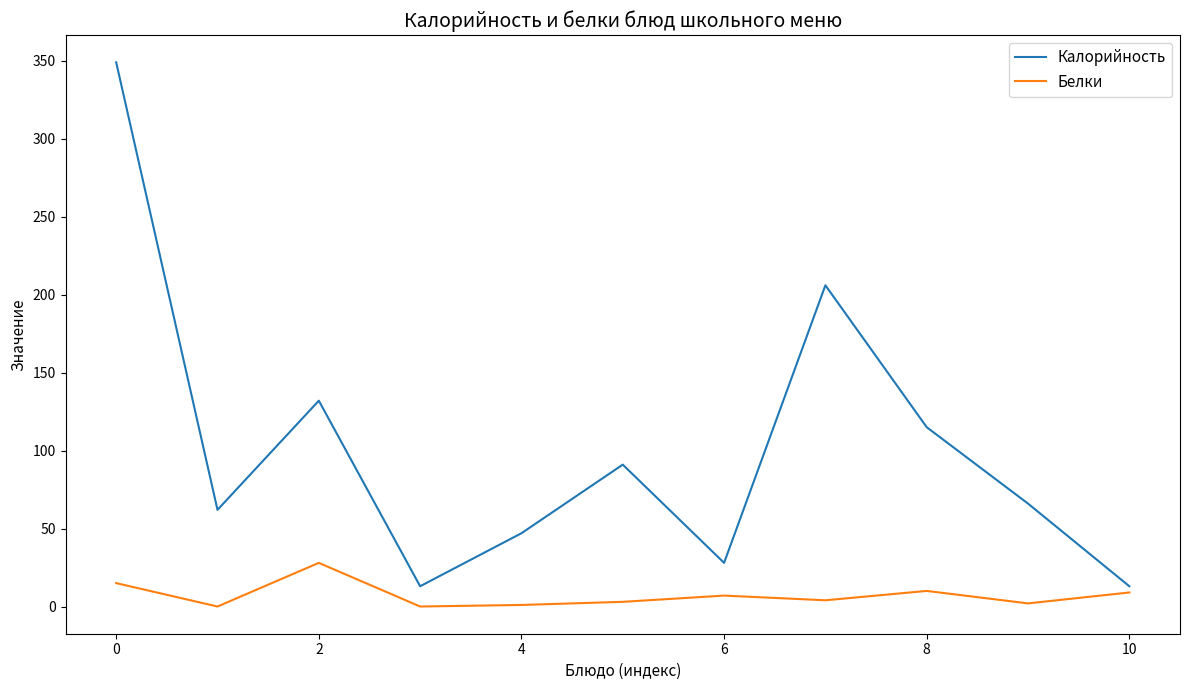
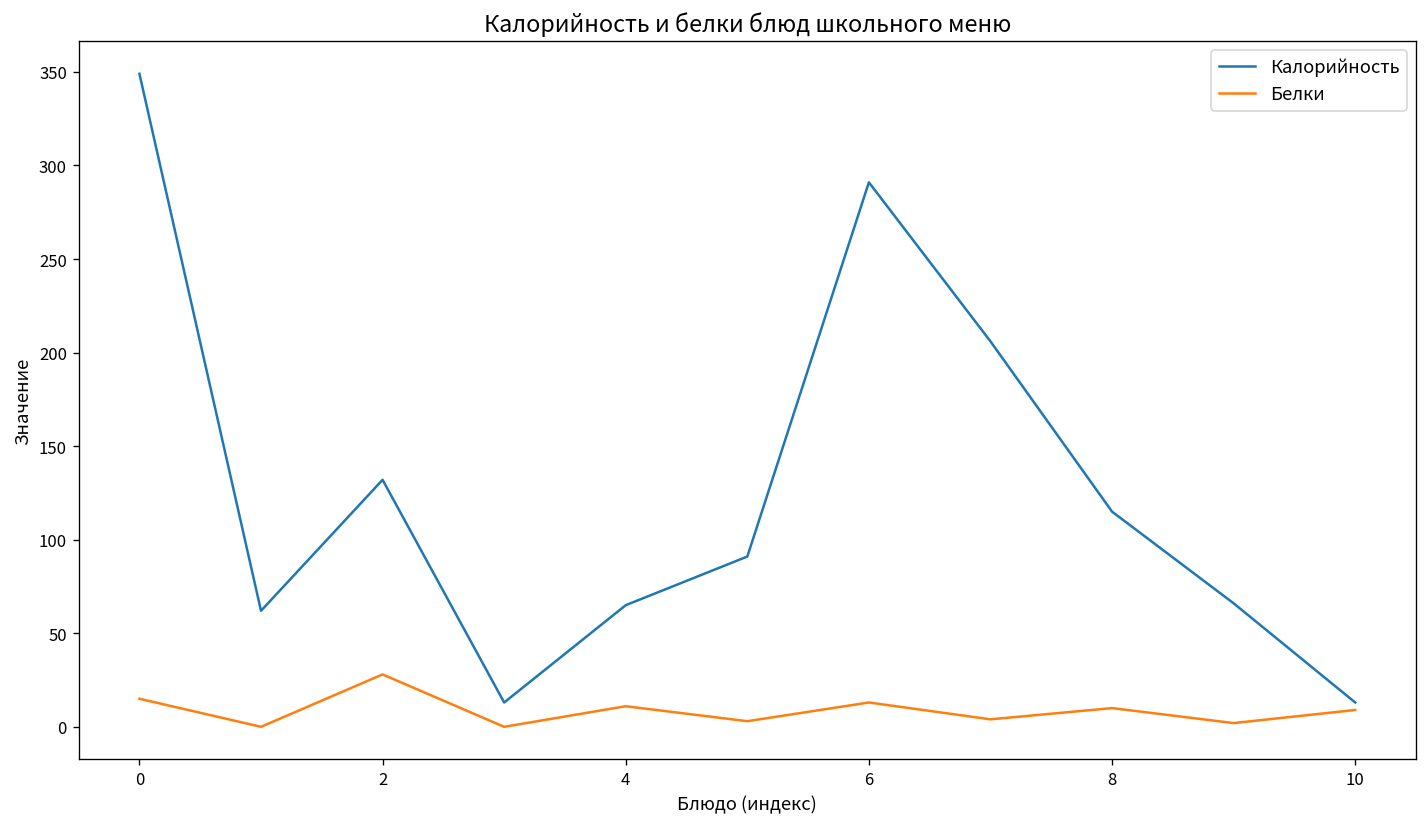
Калорийность, 4: 47 -> 65
Белки, 4: 1 -> 11
Калорийность, 6: 28 -> 291
Белки, 6: 7 -> 13
